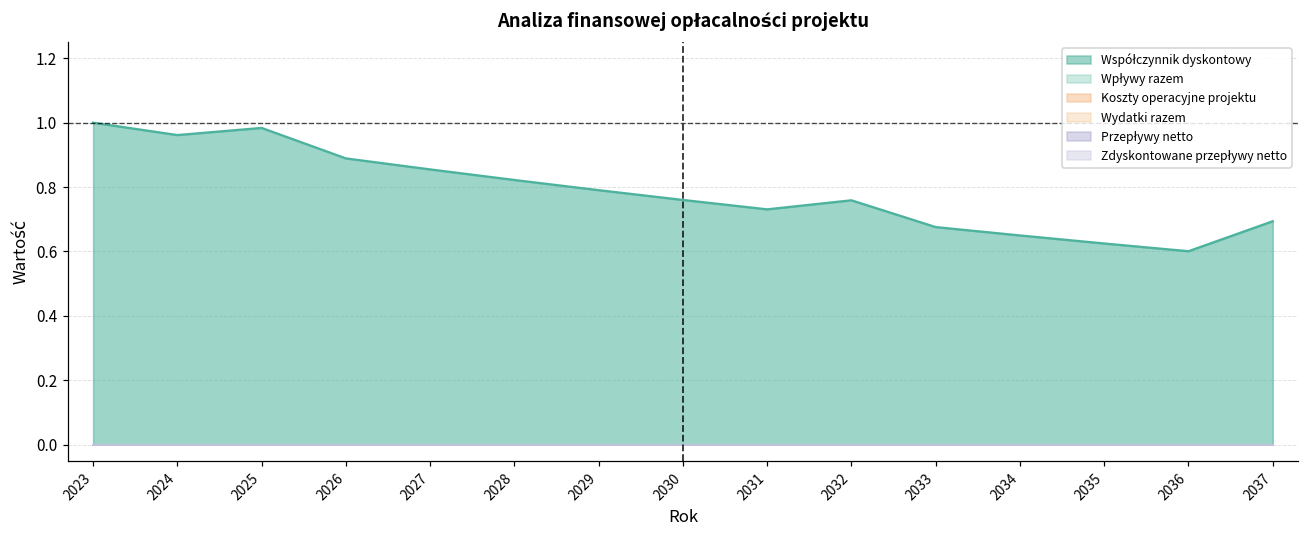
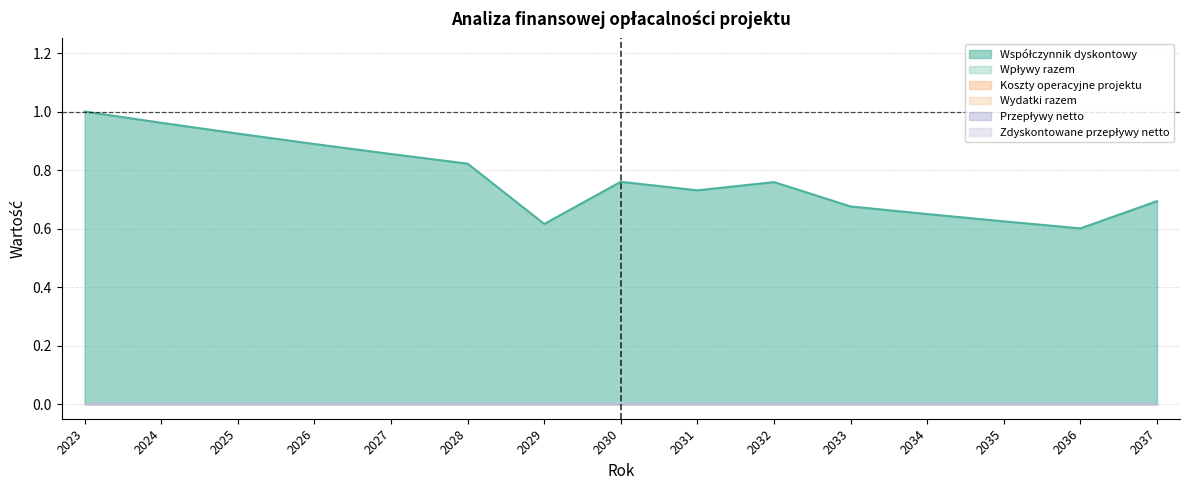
Współczynnik dyskontowy, 2025: 0.98 -> 0.92
Współczynnik dyskontowy, 2029: 0.79 -> 0.62
